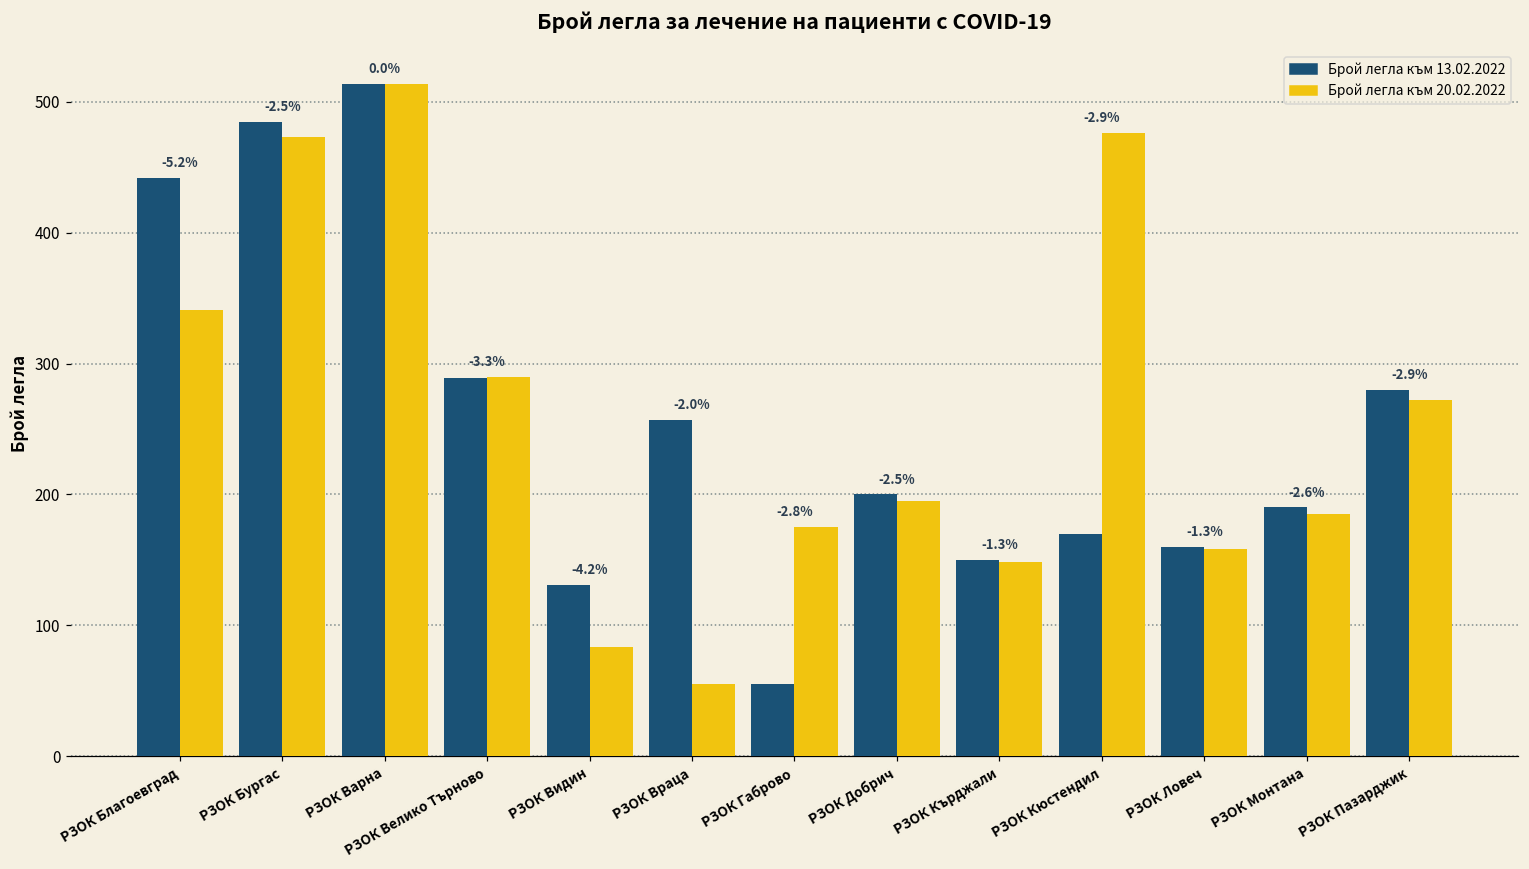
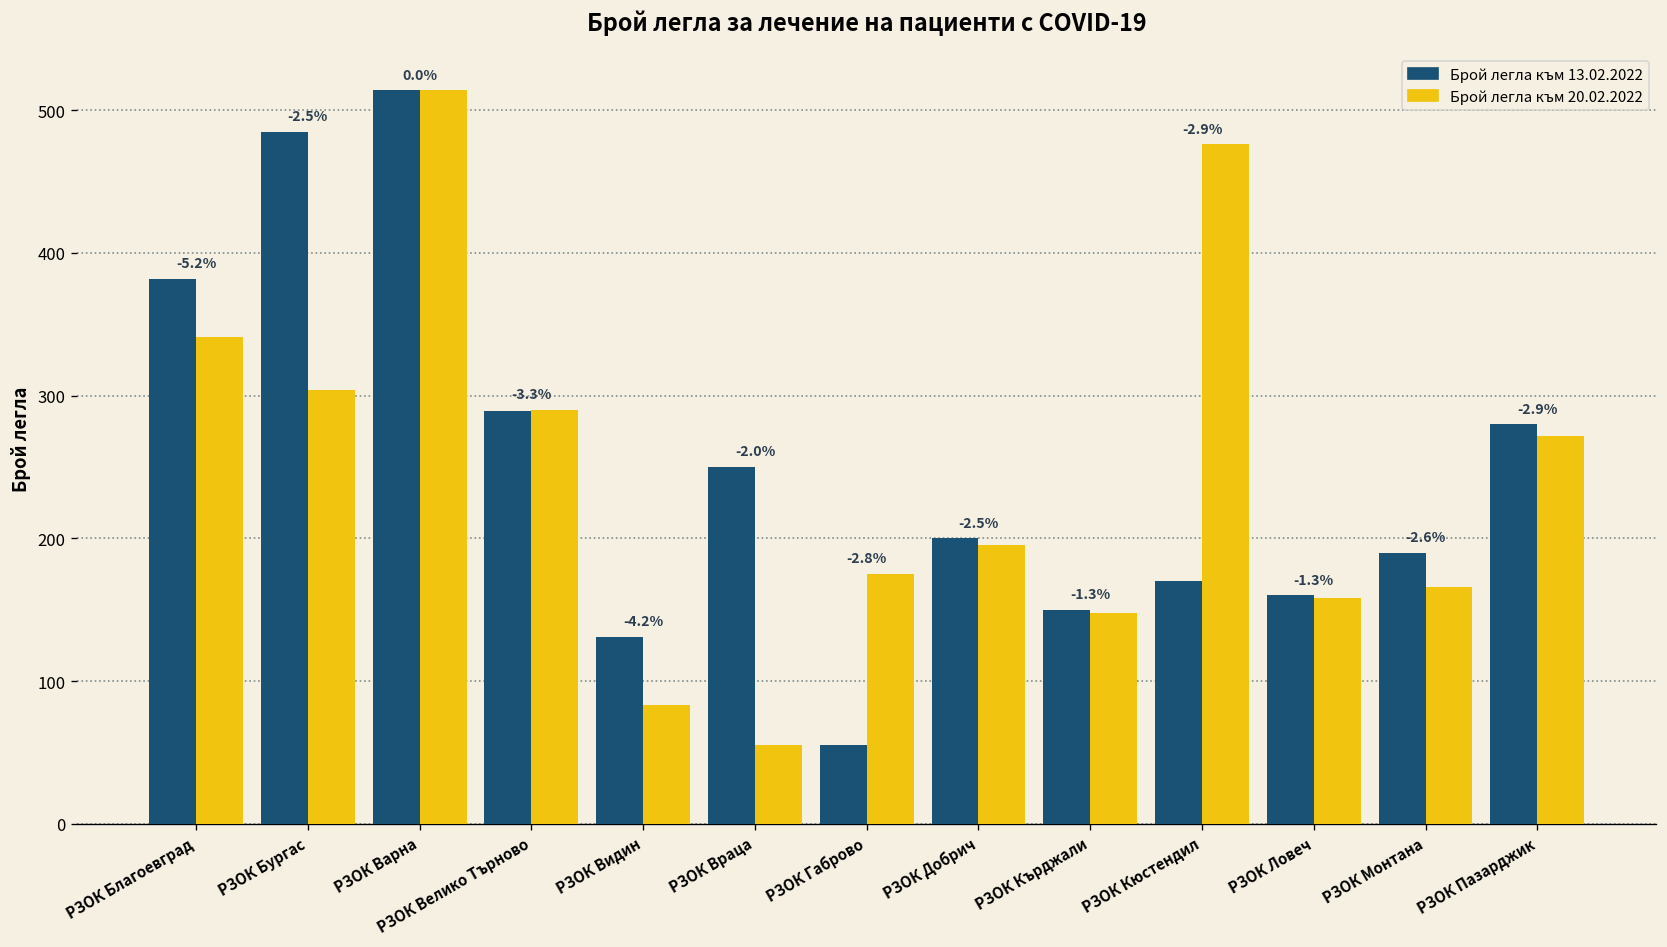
Брой легла към 13.02.2022, РЗОК Благоевград: 442 -> 382
Брой легла към 20.02.2022, РЗОК Бургас: 473 -> 304
Брой легла към 13.02.2022, РЗОК Враца: 257 -> 250
Брой легла към 20.02.2022, РЗОК Монтана: 185 -> 166
